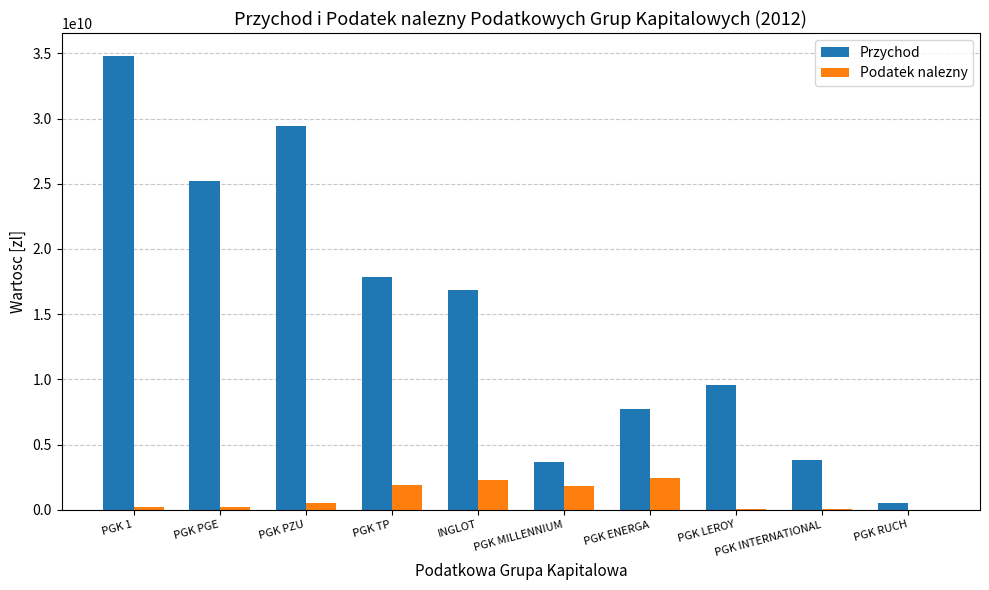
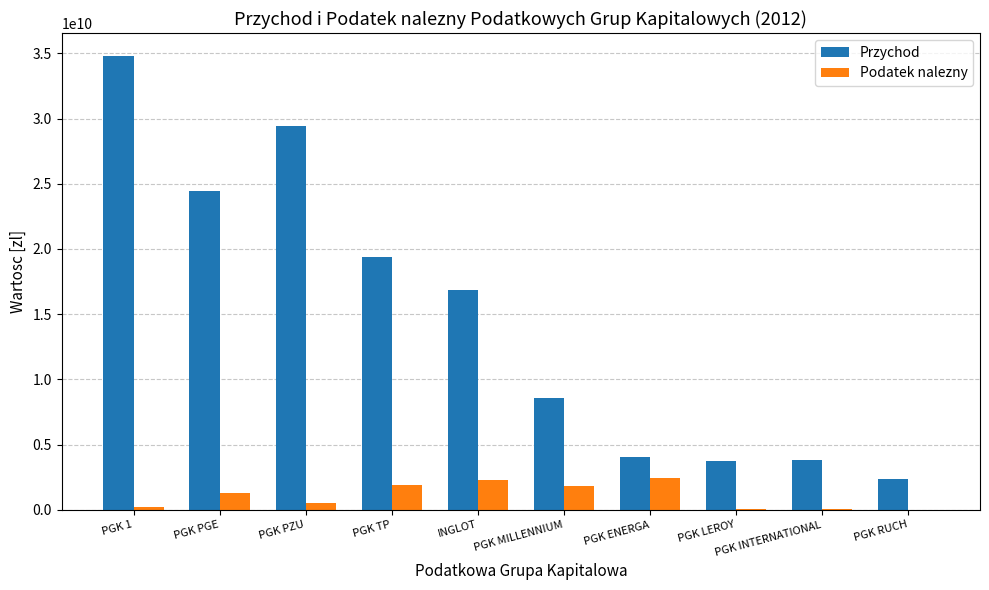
Przychod, PGK PGE: 25300000000 -> 24500000000
Podatek nalezny, PGK PGE: 200000000 -> 1300000000
Przychod, PGK TP: 17800000000 -> 19400000000
Przychod, PGK MILLENNIUM: 3700000000 -> 8600000000
Przychod, PGK ENERGA: 7700000000 -> 4000000000
Przychod, PGK LEROY: 9500000000 -> 3700000000
Przychod, PGK RUCH: 500000000 -> 2400000000
